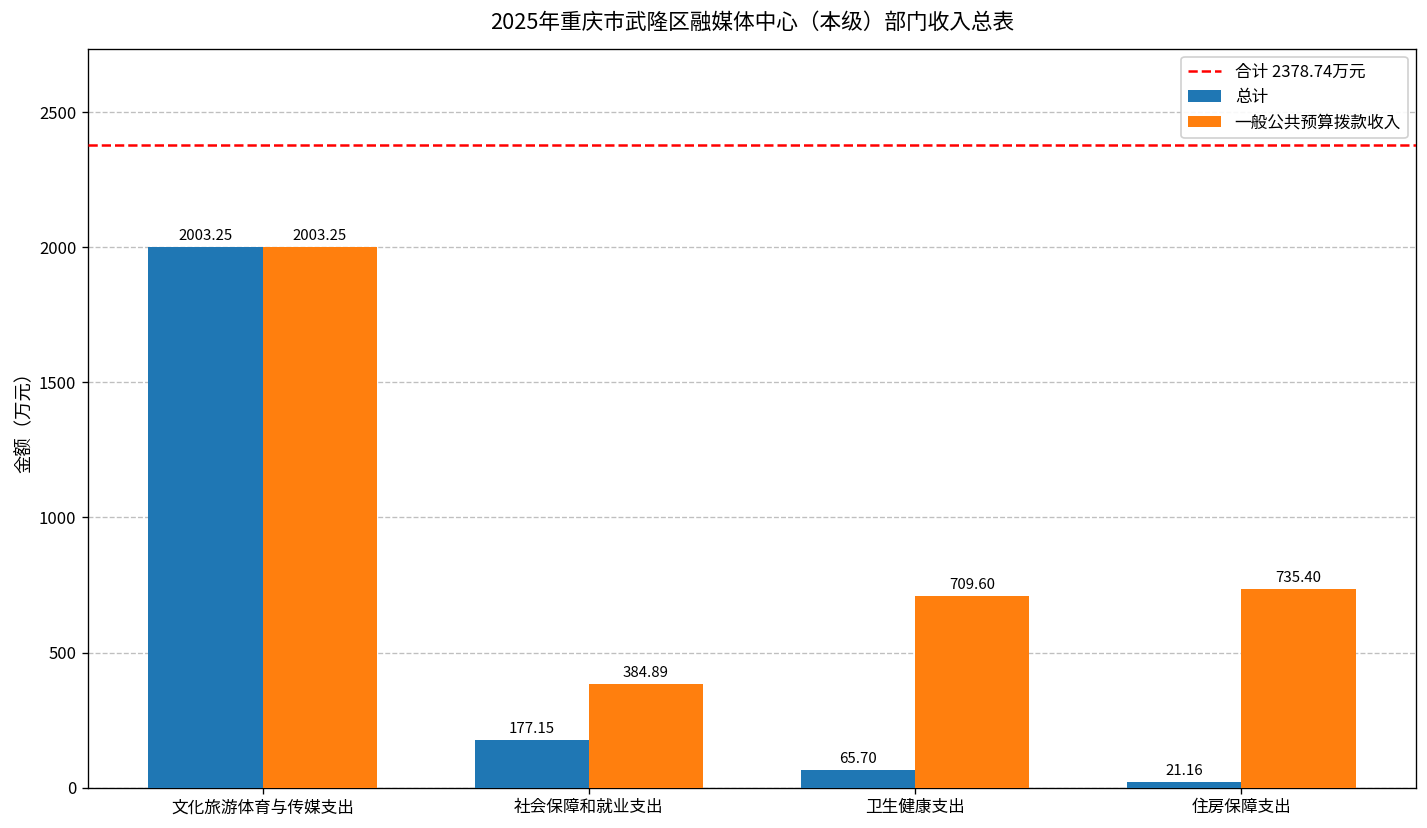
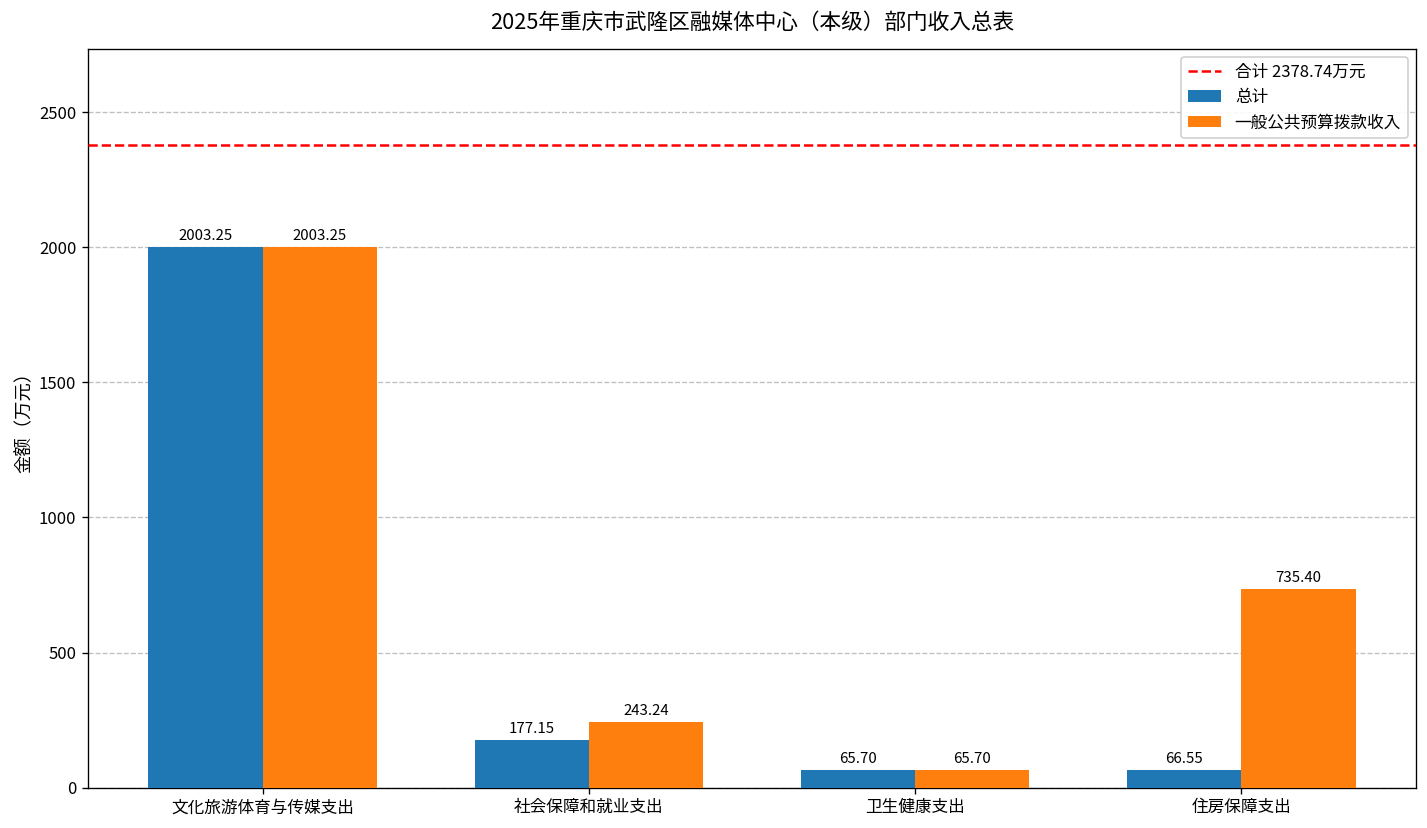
一般公共预算拨款收入, 社会保障和就业支出: 384.89 -> 243.24
一般公共预算拨款收入, 卫生健康支出: 709.60 -> 65.70
总计, 住房保障支出: 21.16 -> 66.55
